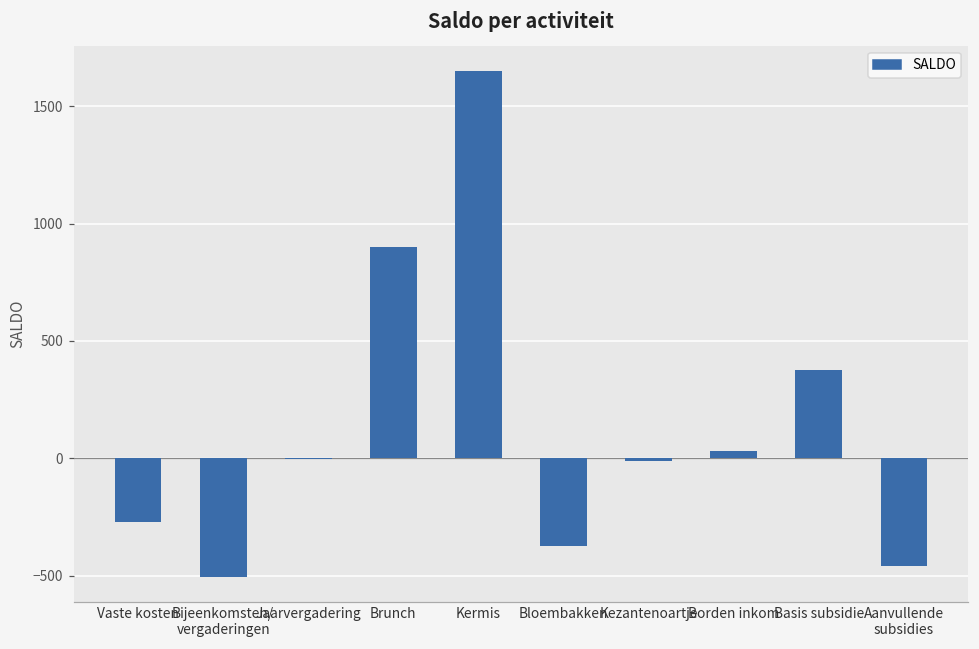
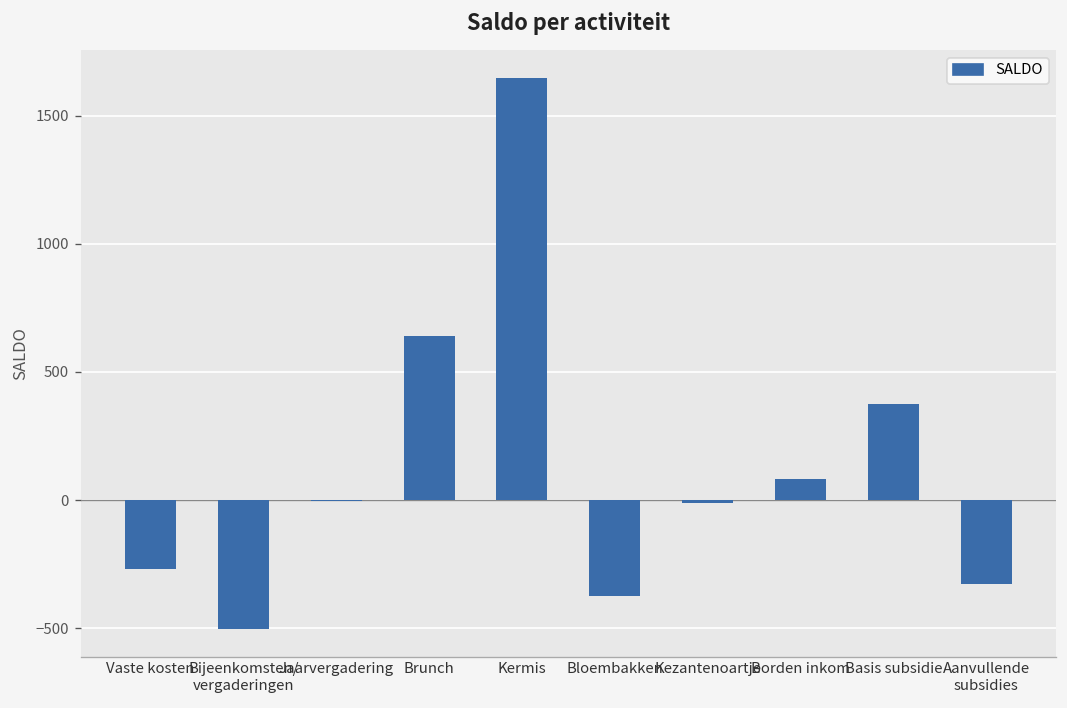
Brunch: 900 -> 640
Borden inkom: 30 -> 80
Aanvullende subsidies: -460 -> -330
